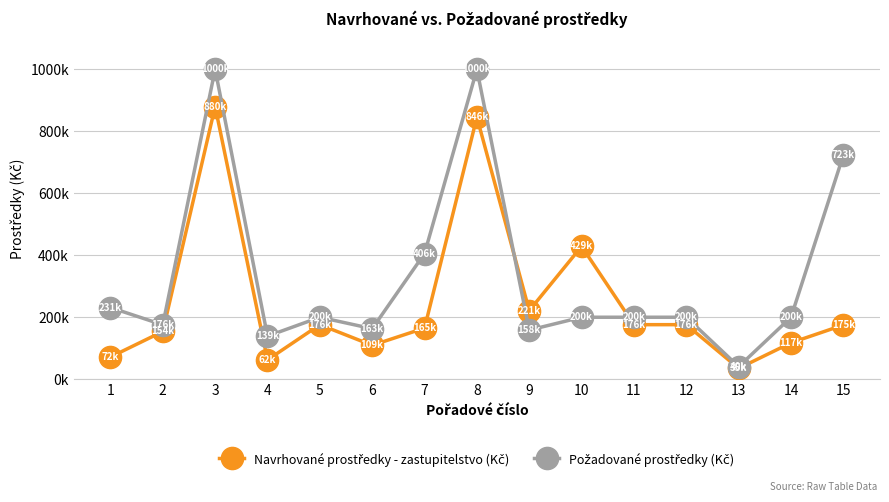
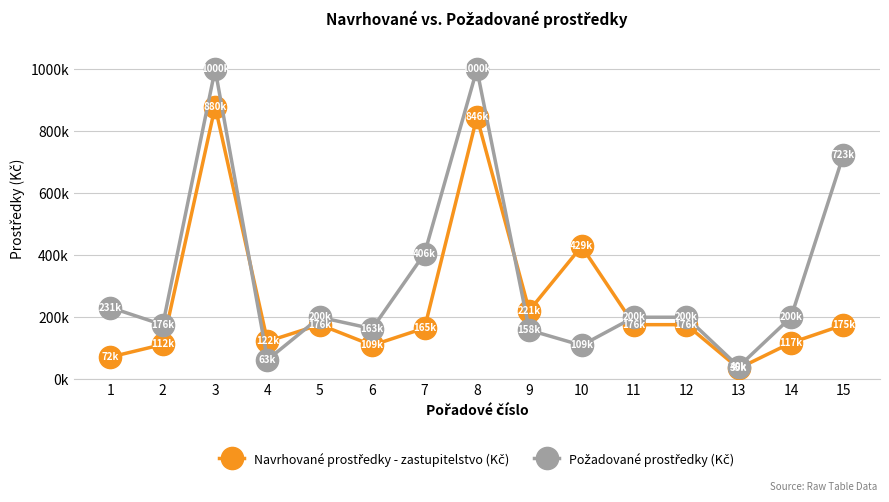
Navrhované prostředky - zastupitelstvo (Kč), 2: 154k -> 112k
Navrhované prostředky - zastupitelstvo (Kč), 4: 62k -> 122k
Požadované prostředky (Kč), 4: 139k -> 63k
Požadované prostředky (Kč), 10: 200k -> 109k
